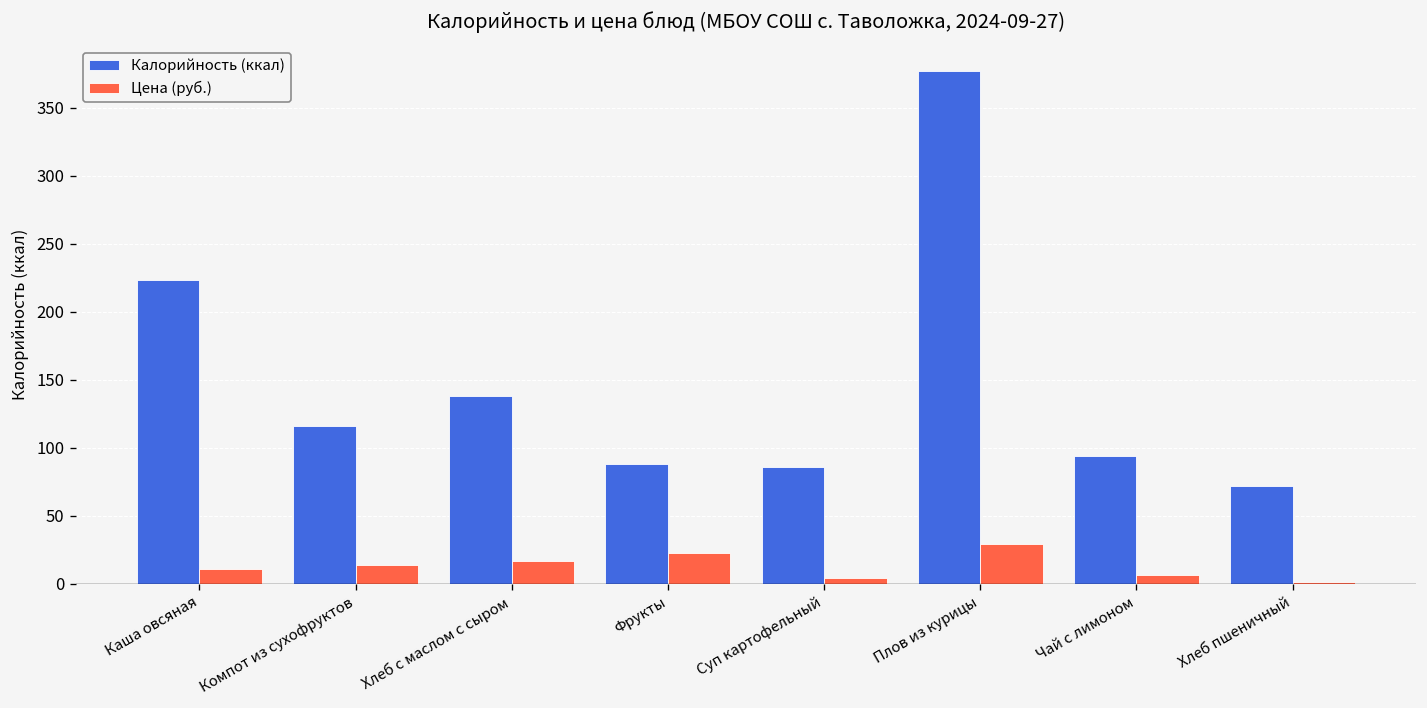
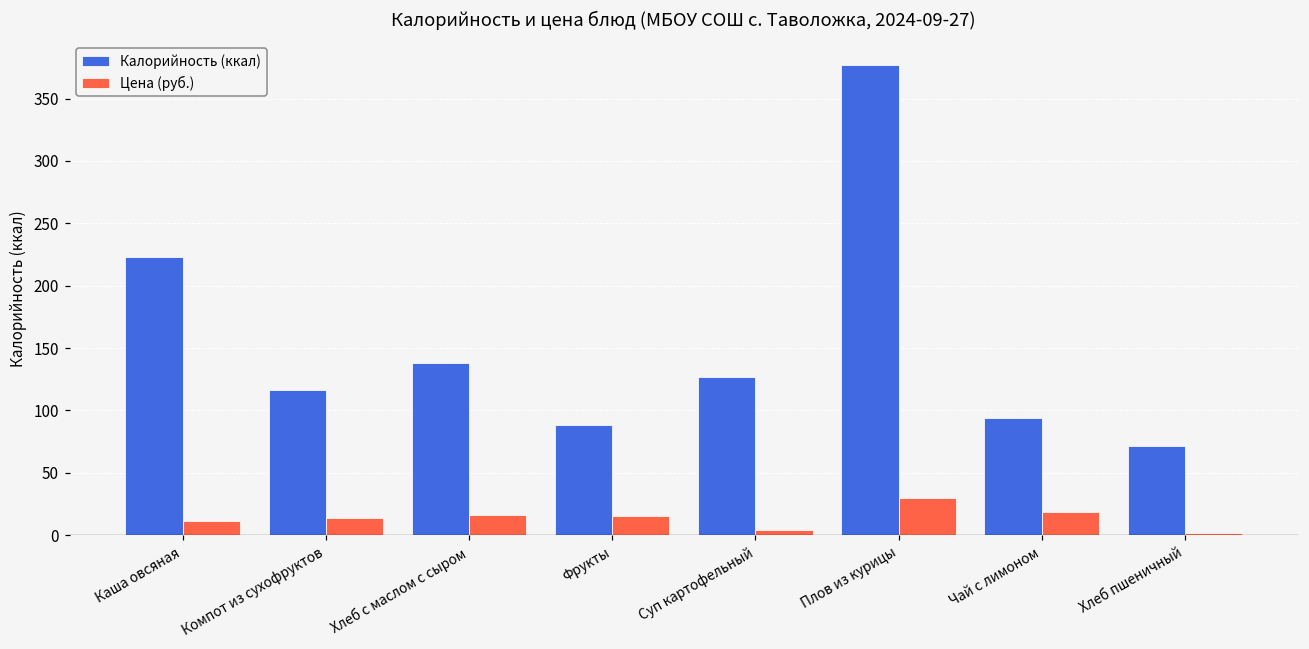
Цена (руб.), Фрукты: 23 -> 15
Калорийность (ккал), Суп картофельный: 86 -> 127
Цена (руб.), Чай с лимоном: 7 -> 19
